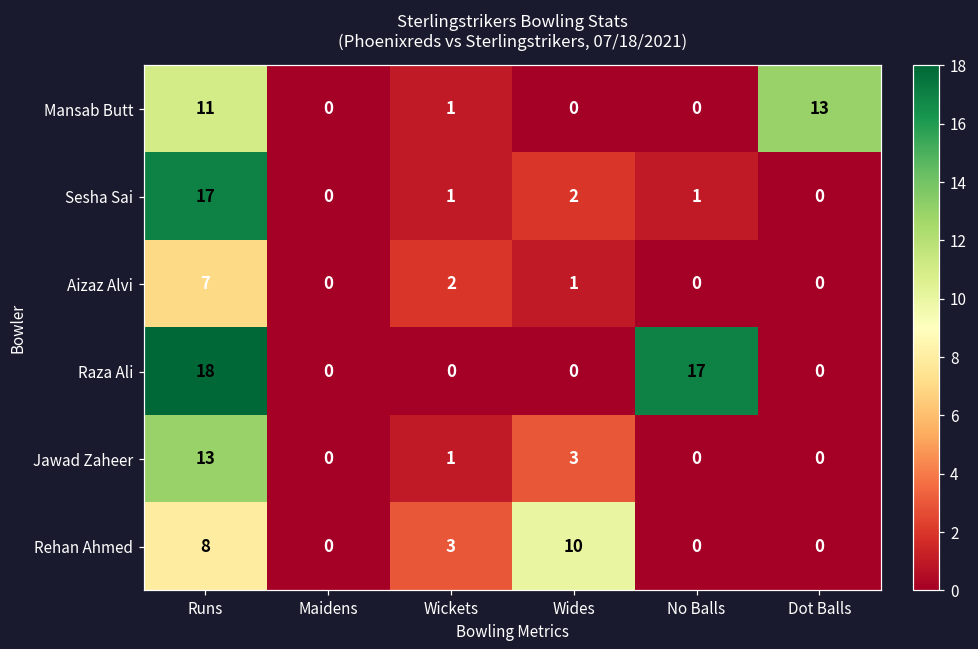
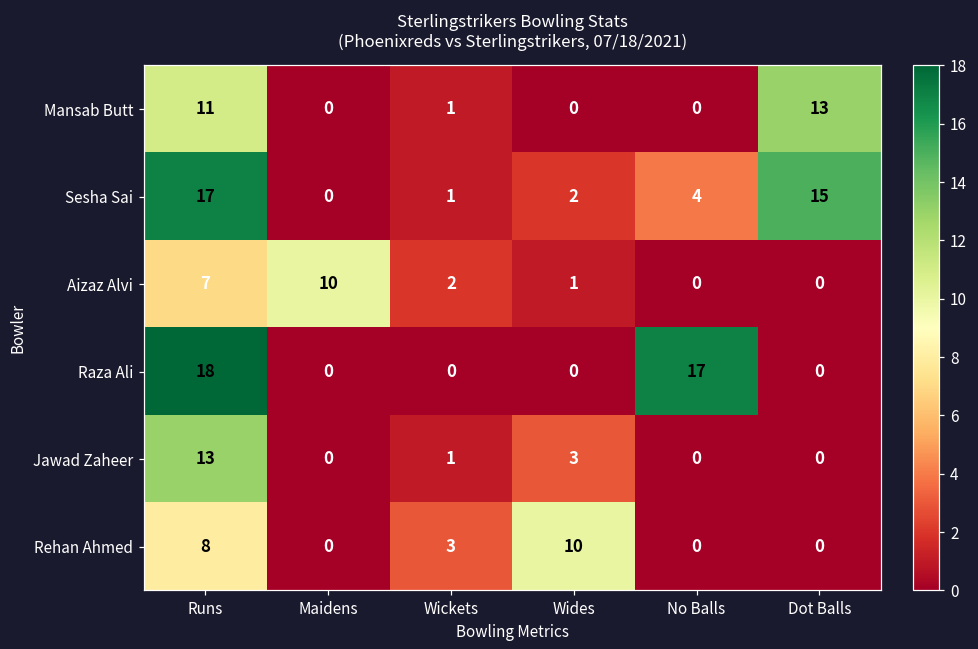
Sesha Sai, No Balls: 1 -> 4
Sesha Sai, Dot Balls: 0 -> 15
Aizaz Alvi, Maidens: 0 -> 10
